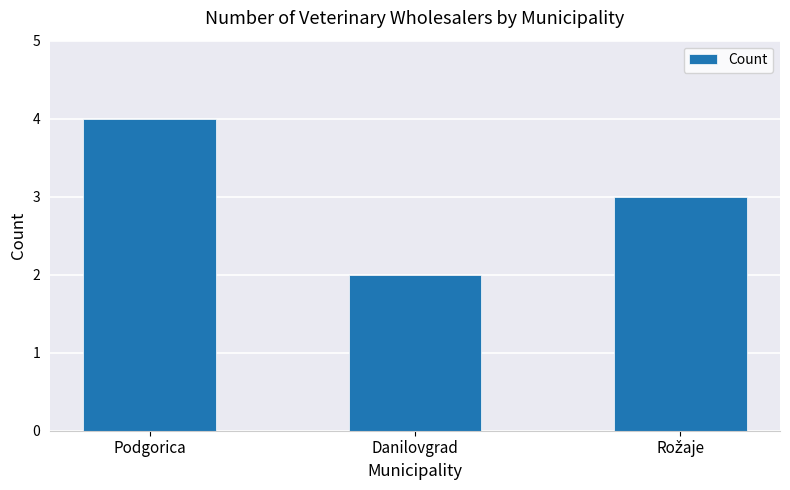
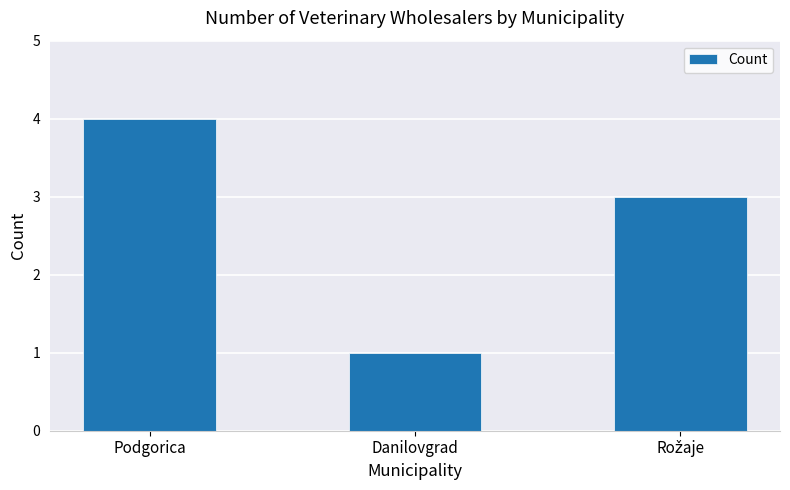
Danilovgrad: 2 -> 1
